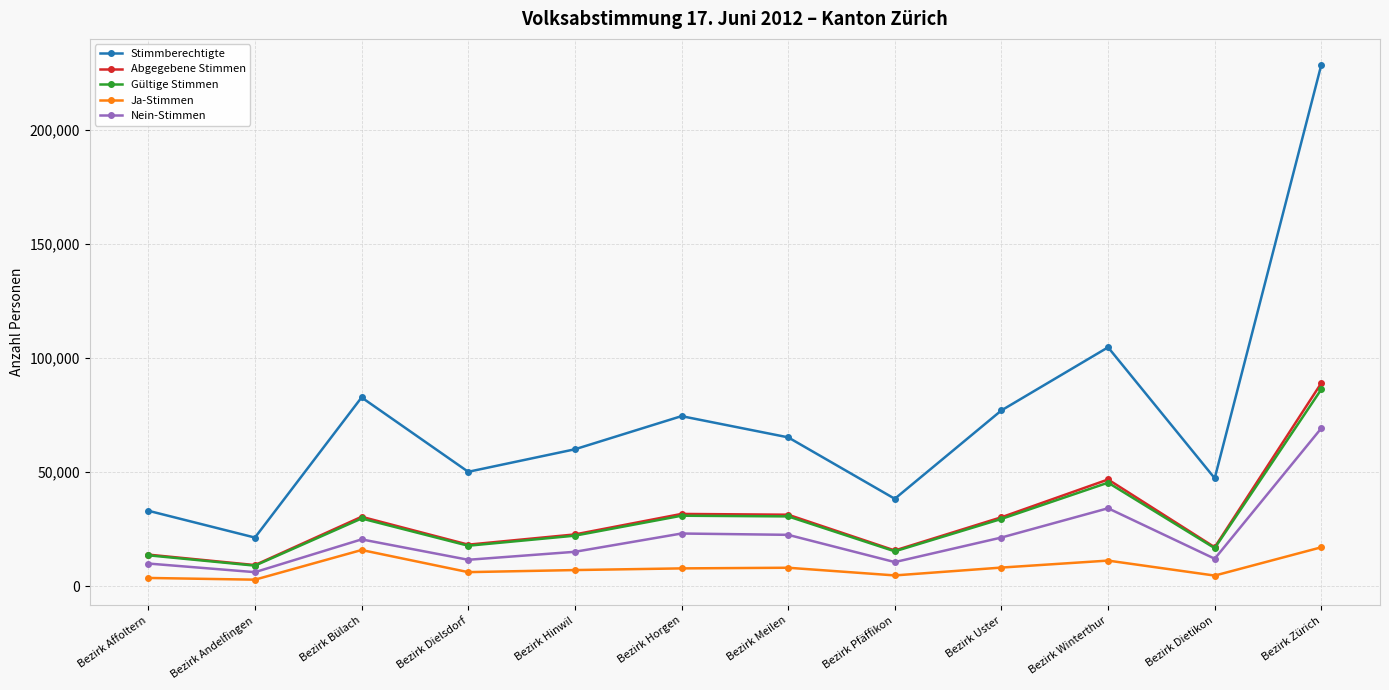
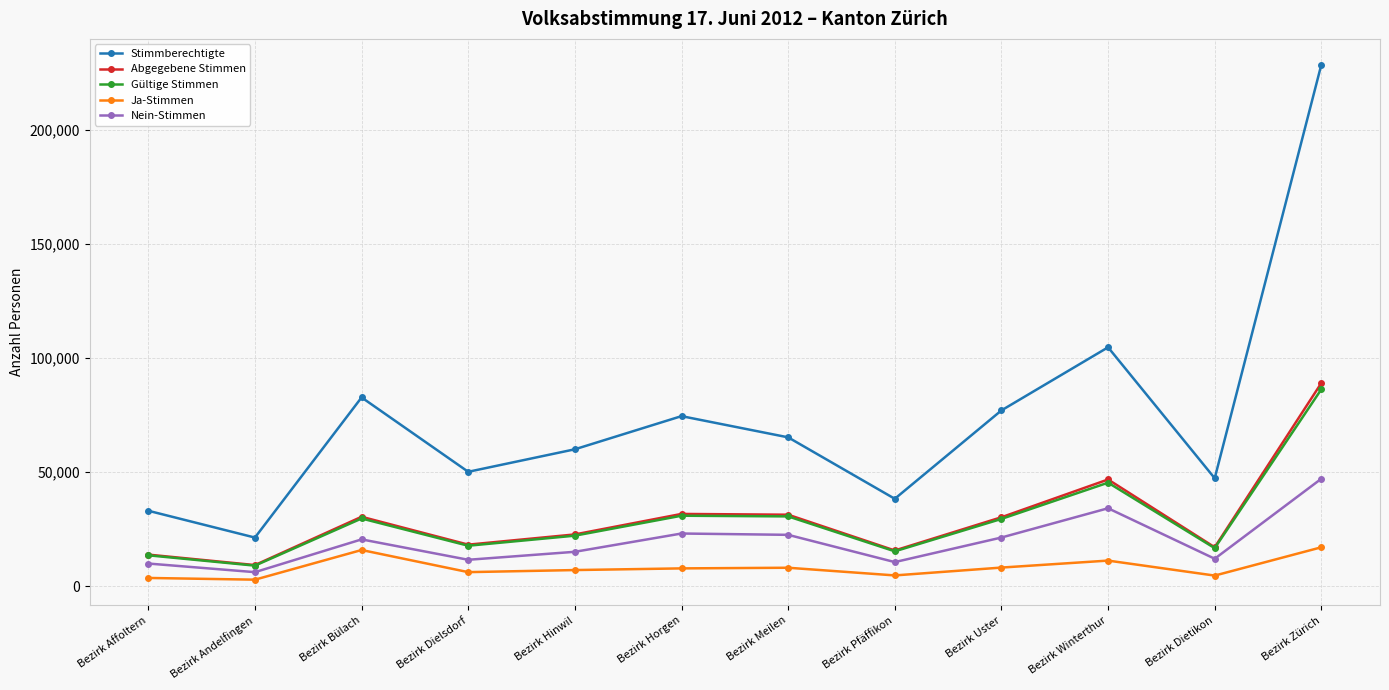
Nein-Stimmen, Bezirk Zürich: 69,000 -> 47,000
